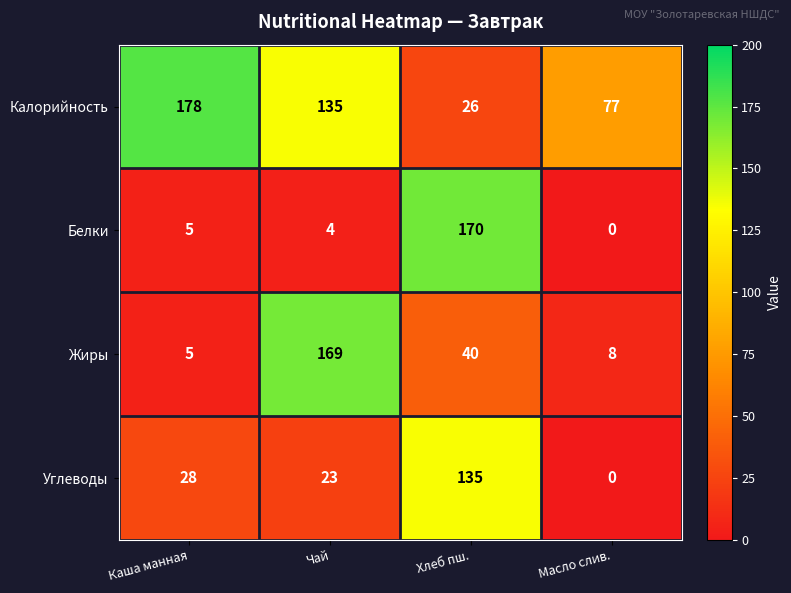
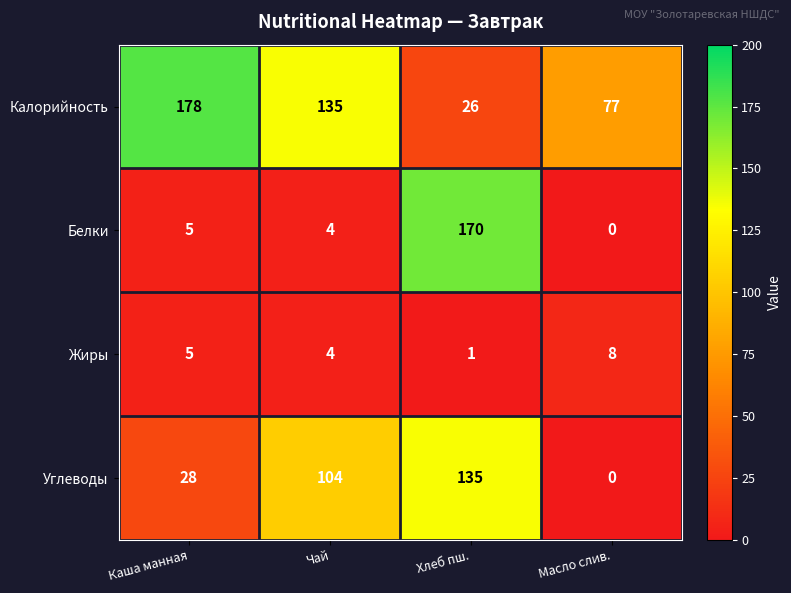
Жиры, Чай: 169 -> 4
Жиры, Хлеб пш.: 40 -> 1
Углеводы, Чай: 23 -> 104
